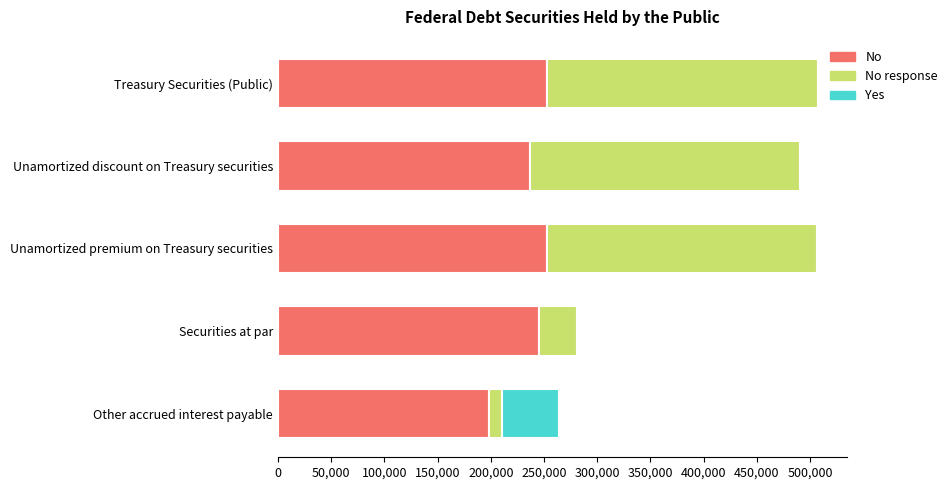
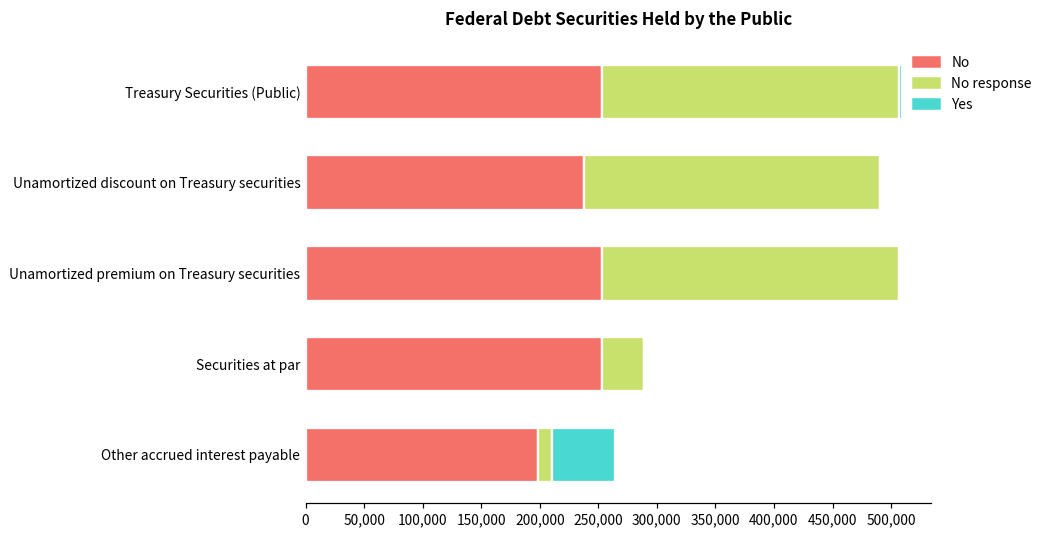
No, Securities at par: 245,000 -> 253,000
